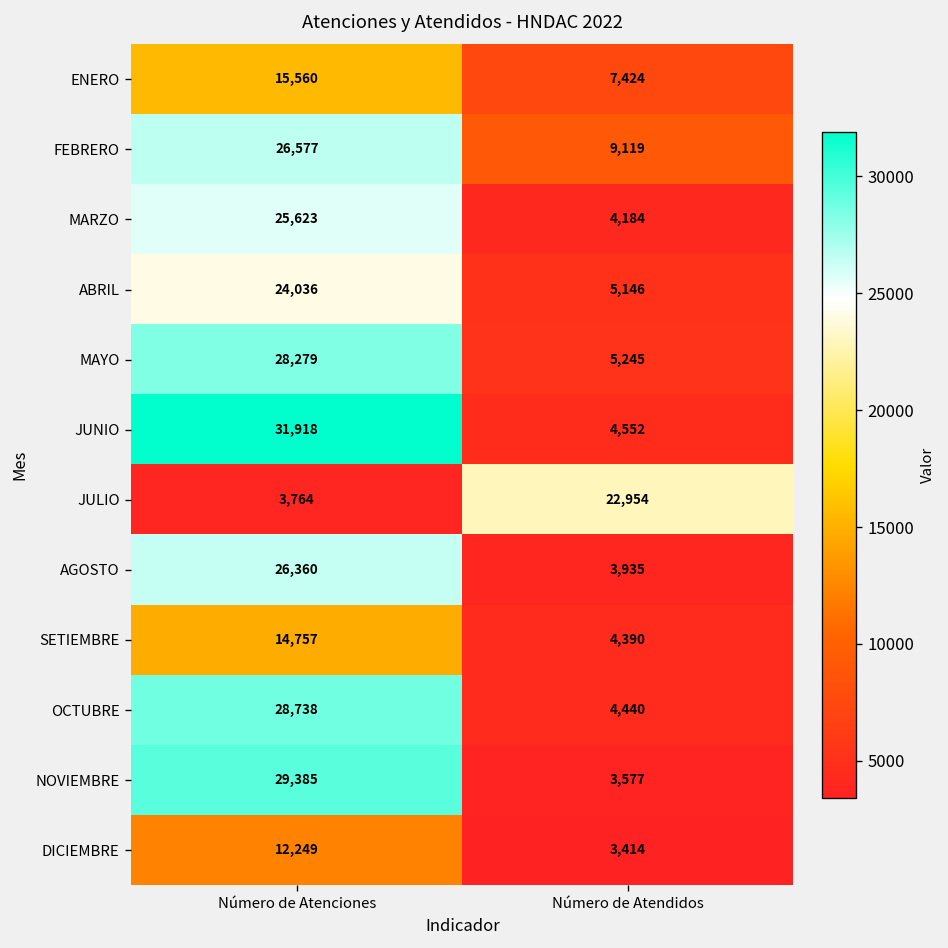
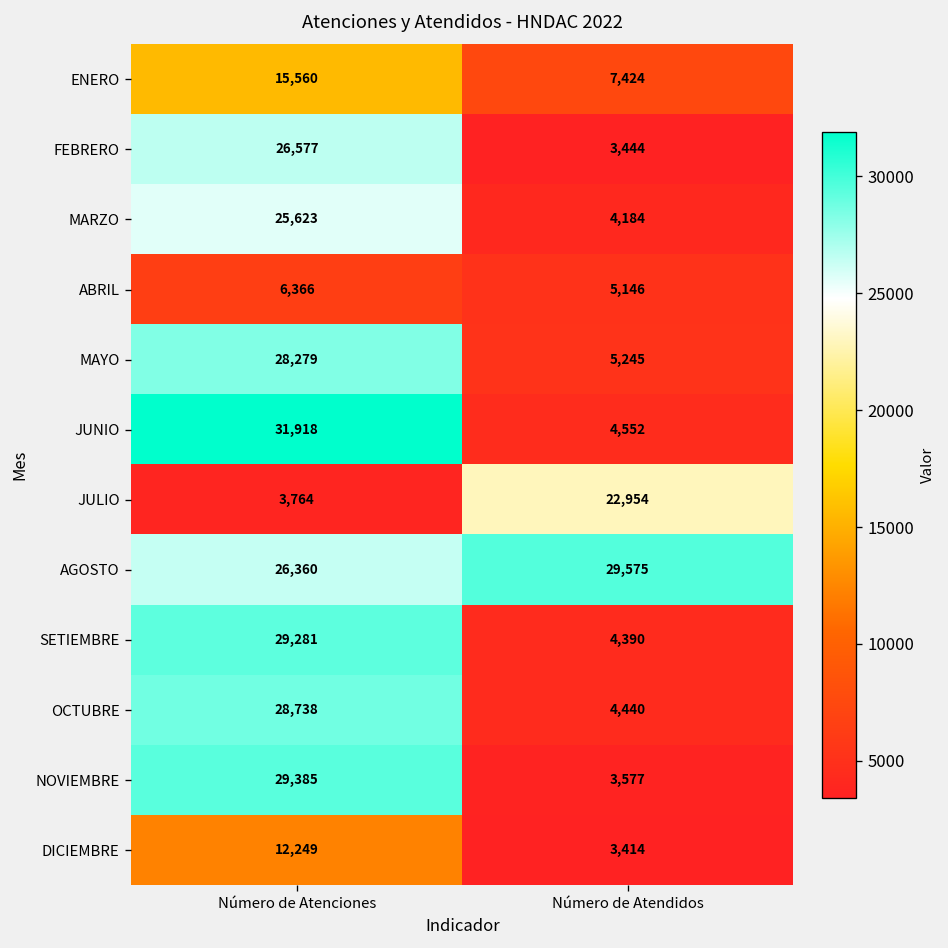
FEBRERO, Número de Atendidos: 9,119 -> 3,444
ABRIL, Número de Atenciones: 24,036 -> 6,366
AGOSTO, Número de Atendidos: 3,935 -> 29,575
SETIEMBRE, Número de Atenciones: 14,757 -> 29,281
